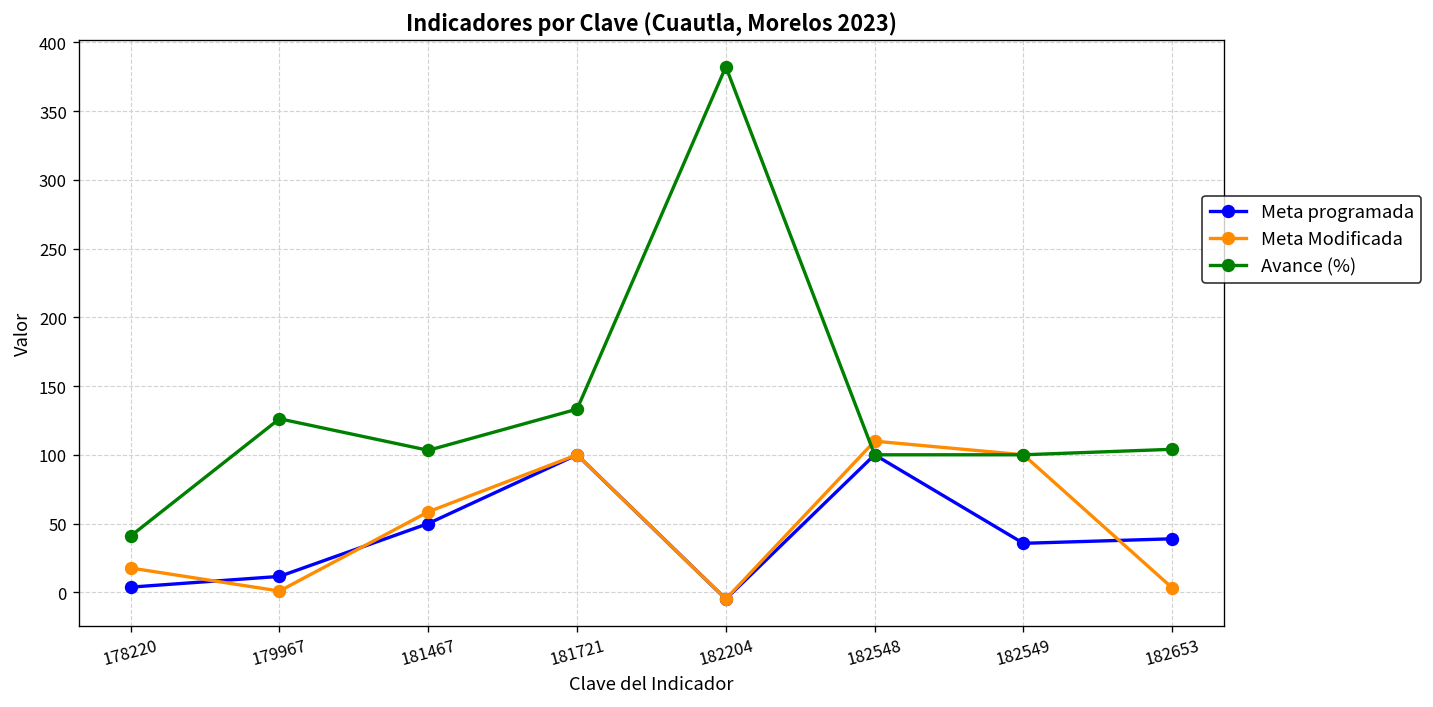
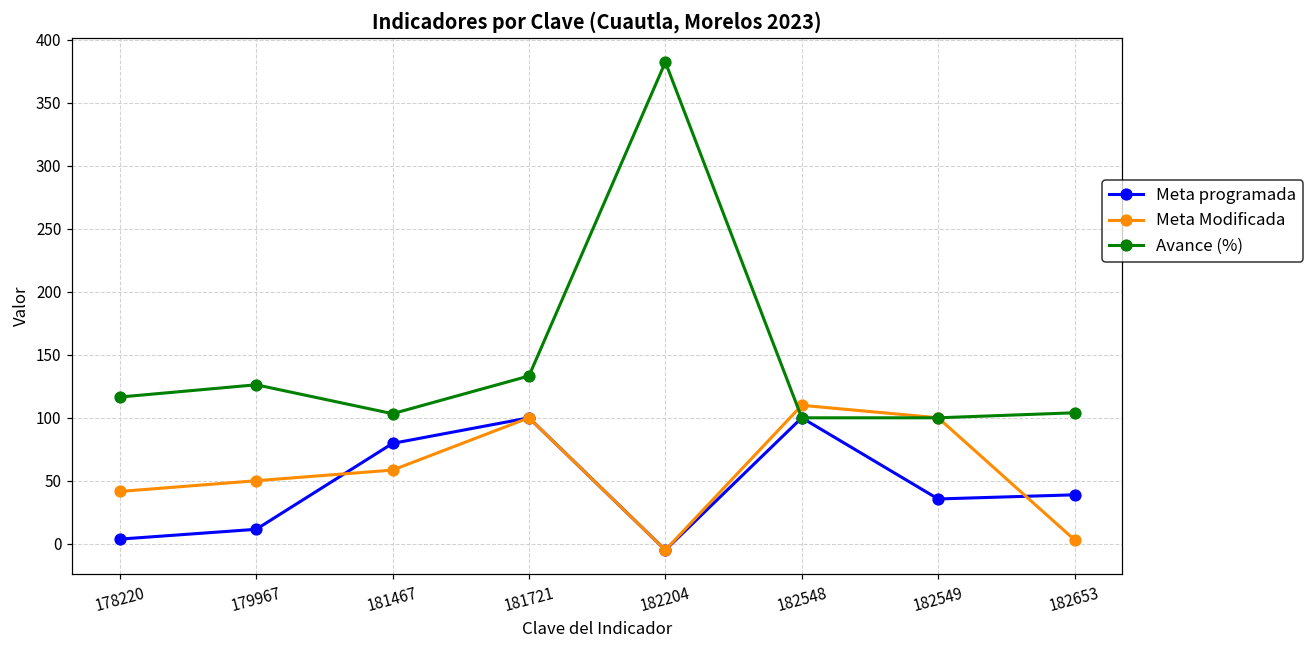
Meta Modificada, 178220: 18 -> 42
Avance (%), 178220: 41 -> 116
Meta Modificada, 179967: 1 -> 50
Meta programada, 181467: 50 -> 80
